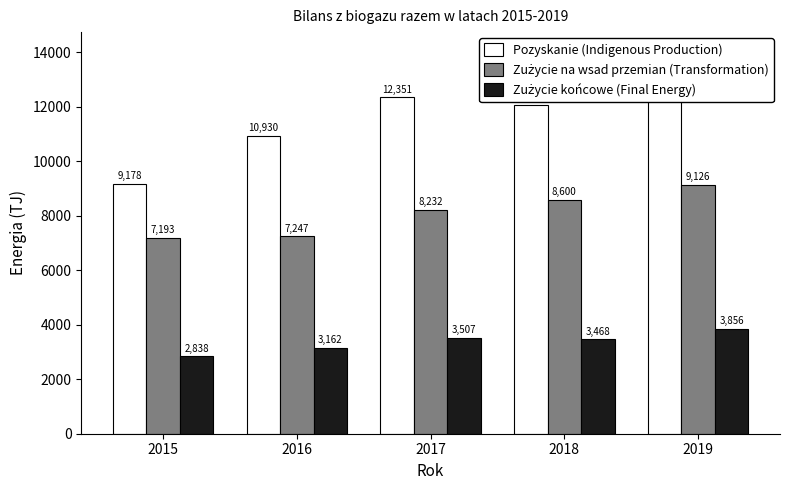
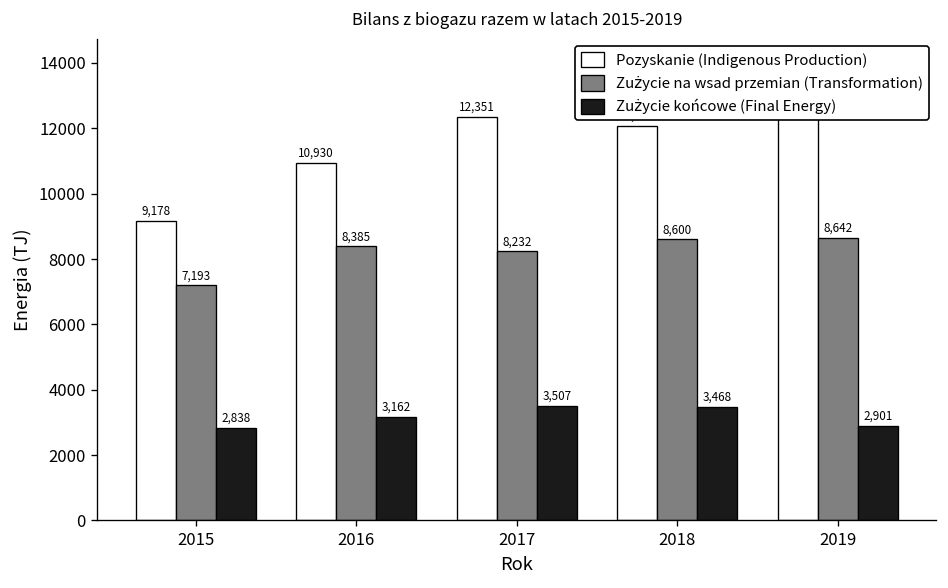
Zużycie na wsad przemian (Transformation), 2016: 7,247 -> 8,385
Zużycie na wsad przemian (Transformation), 2019: 9,126 -> 8,642
Zużycie końcowe (Final Energy), 2019: 3,856 -> 2,901
